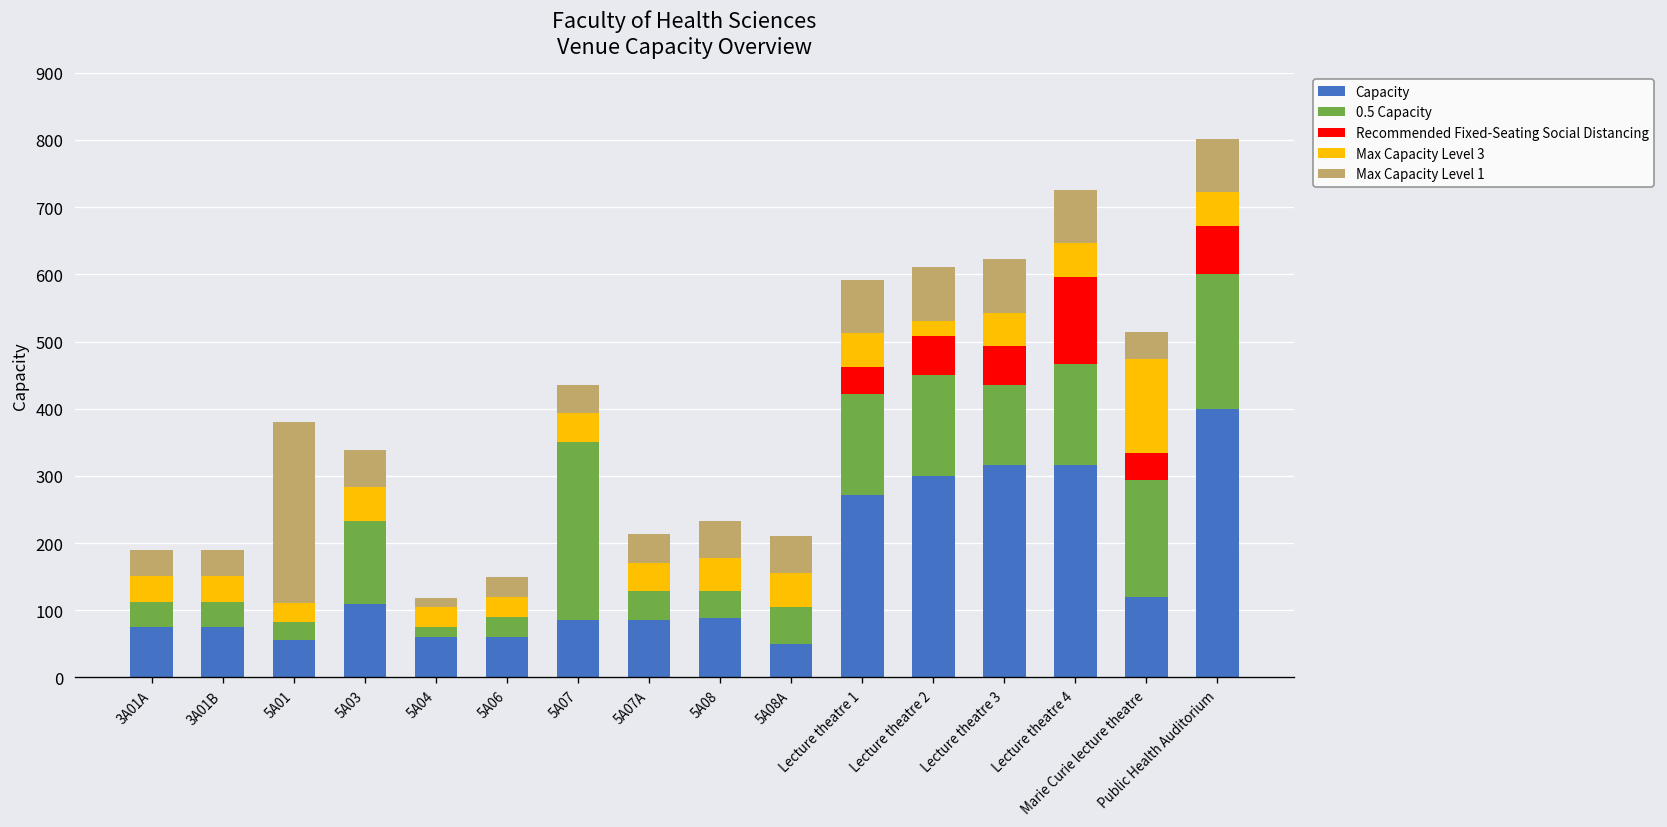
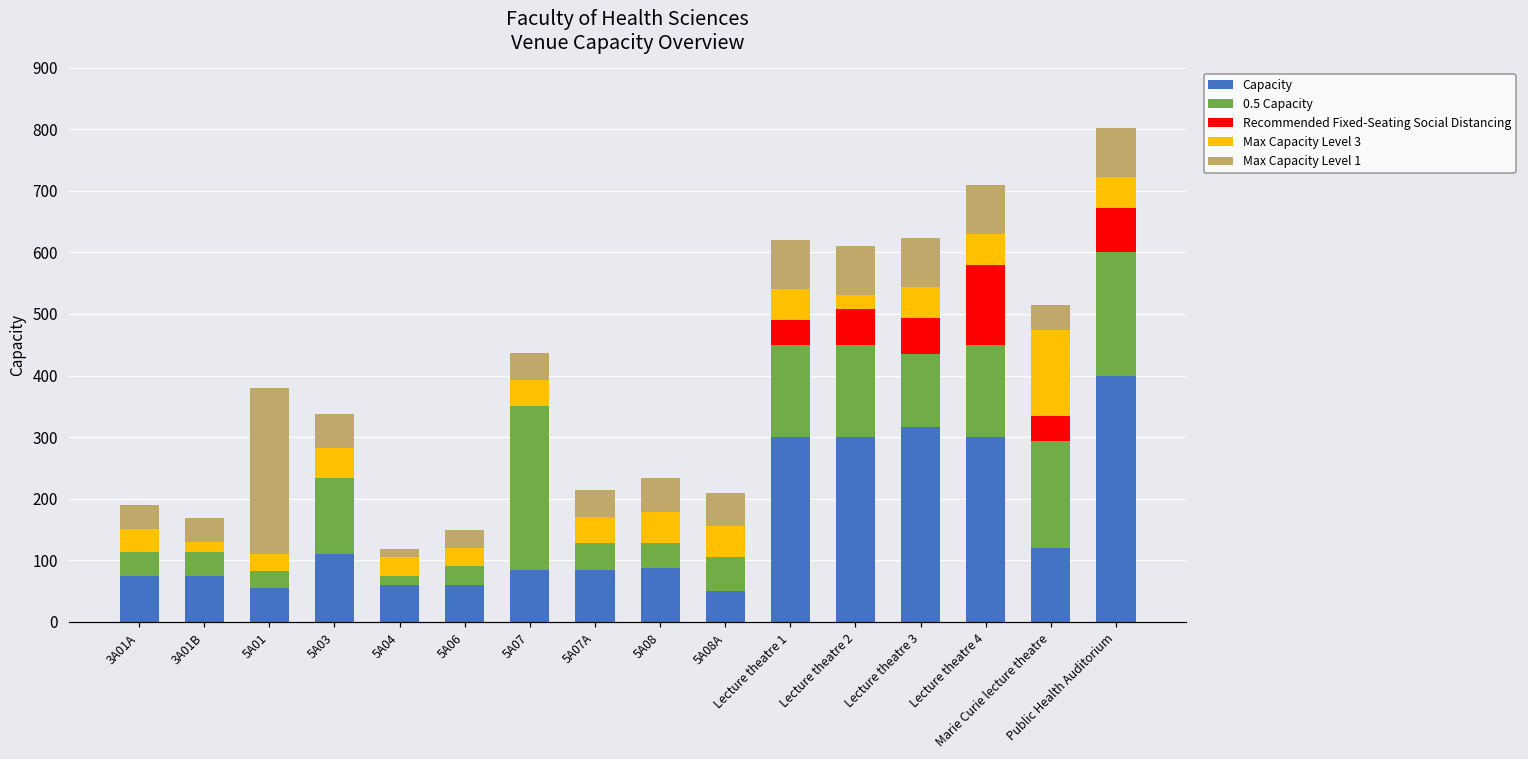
Max Capacity Level 3, 3A01B: 40 -> 20
Capacity, Lecture theatre 1: 270 -> 300
Capacity, Lecture theatre 4: 320 -> 300
